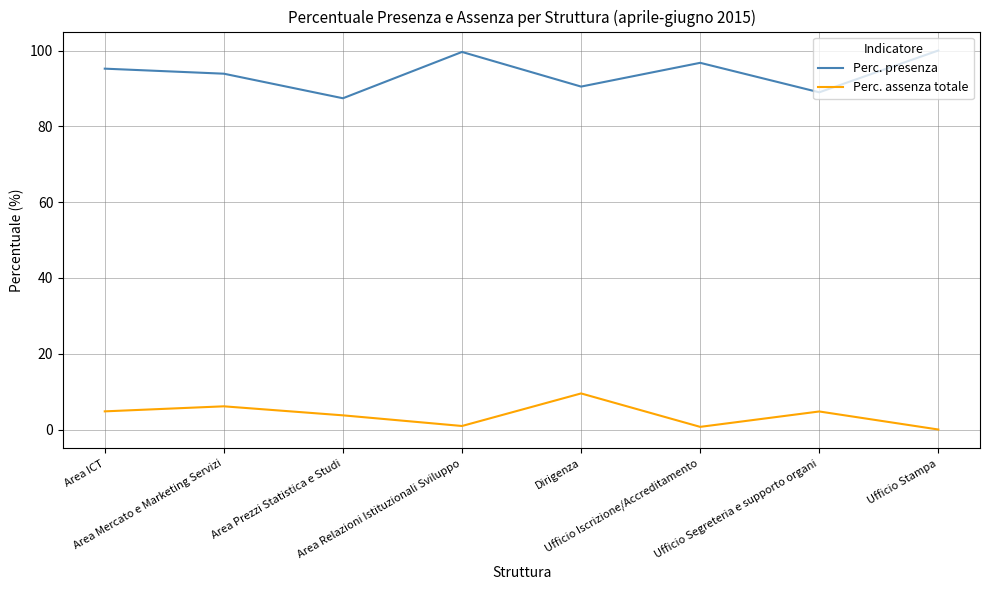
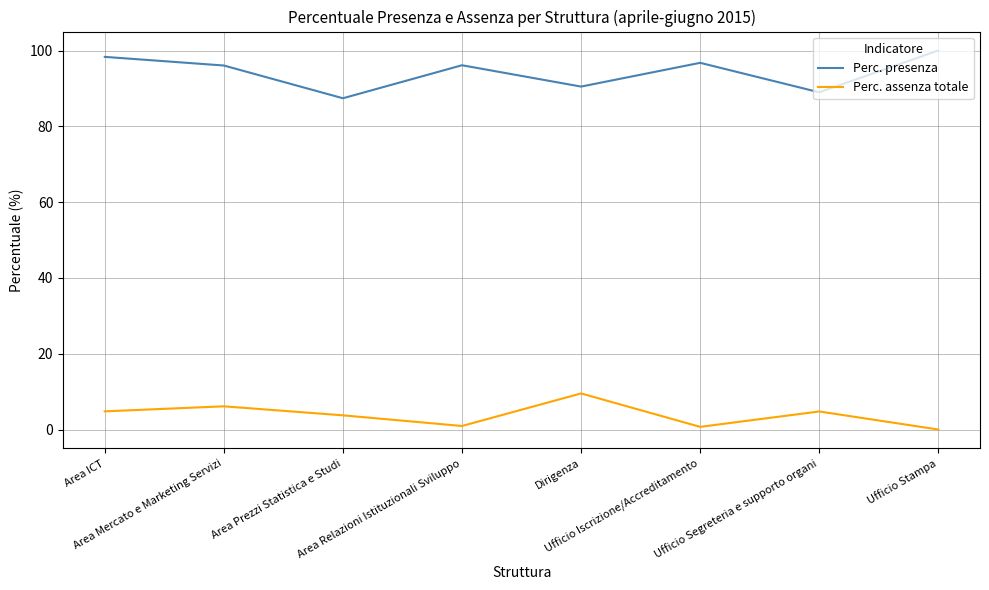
Perc. presenza, Area ICT: 95 -> 98
Perc. presenza, Area Mercato e Marketing Servizi: 94 -> 96
Perc. presenza, Area Relazioni Istituzionali Sviluppo: 100 -> 96
